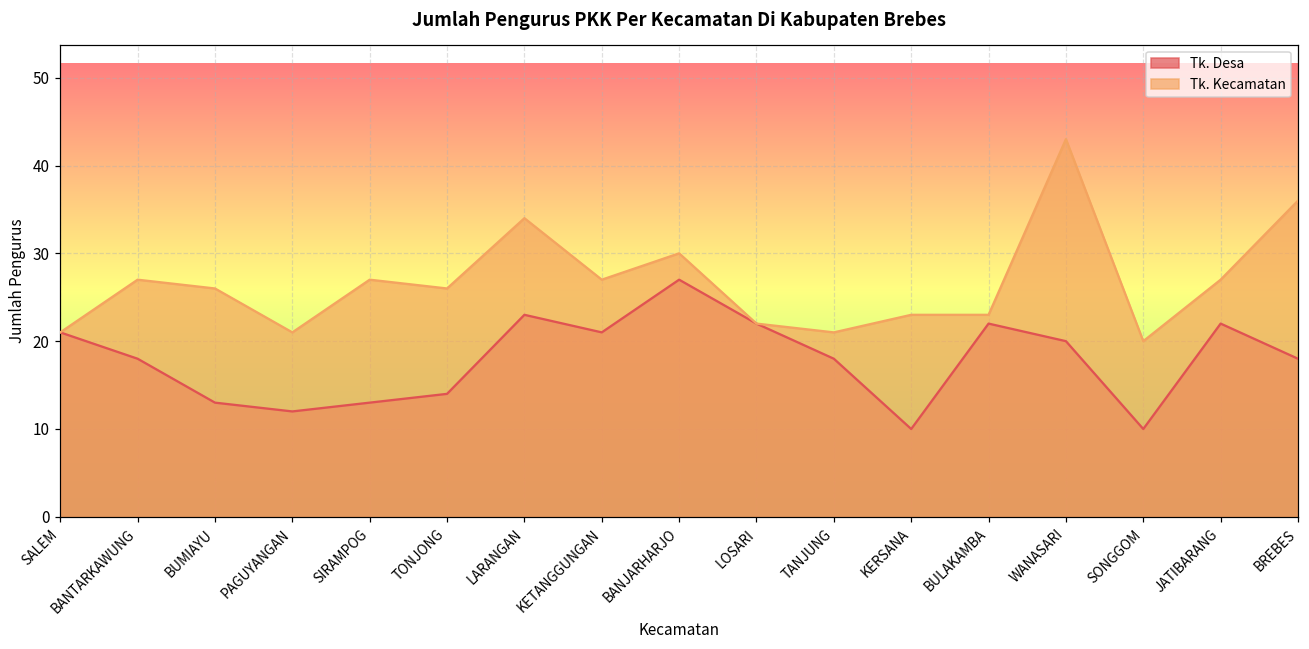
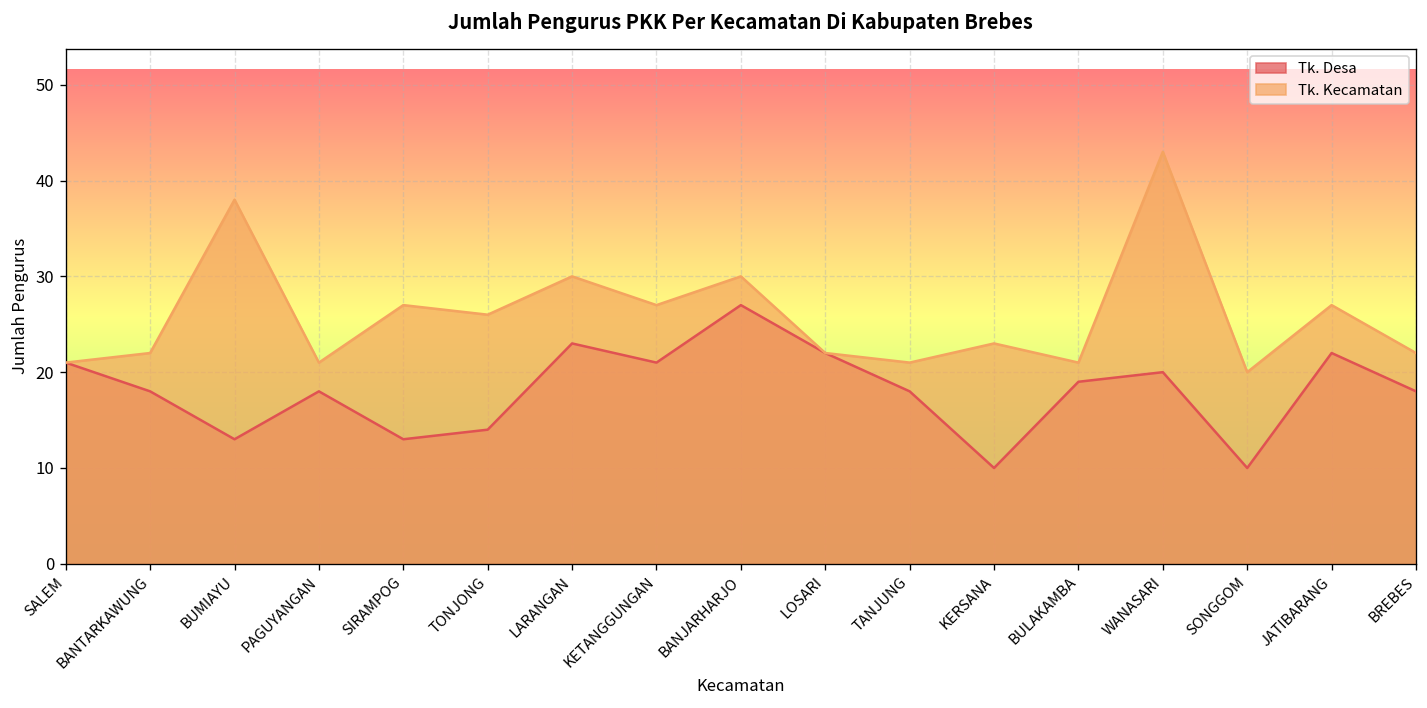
Tk. Kecamatan, BANTARKAWUNG: 27 -> 22
Tk. Kecamatan, BUMIAYU: 26 -> 38
Tk. Desa, PAGUYANGAN: 12 -> 18
Tk. Kecamatan, LARANGAN: 34 -> 30
Tk. Desa, BULAKAMBA: 22 -> 19
Tk. Kecamatan, BULAKAMBA: 23 -> 21
Tk. Kecamatan, BREBES: 36 -> 22
